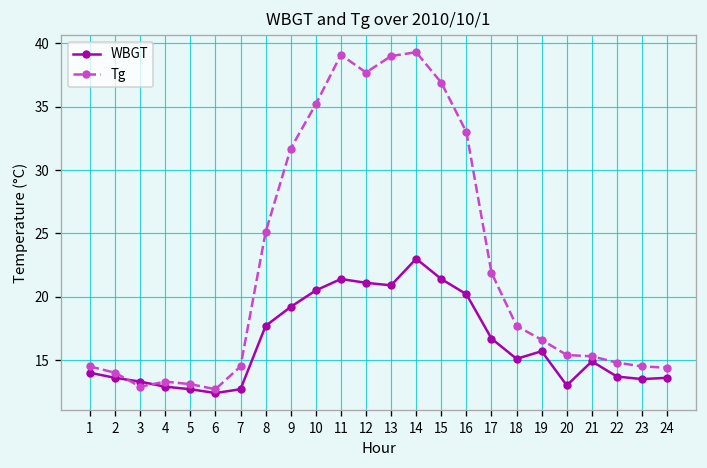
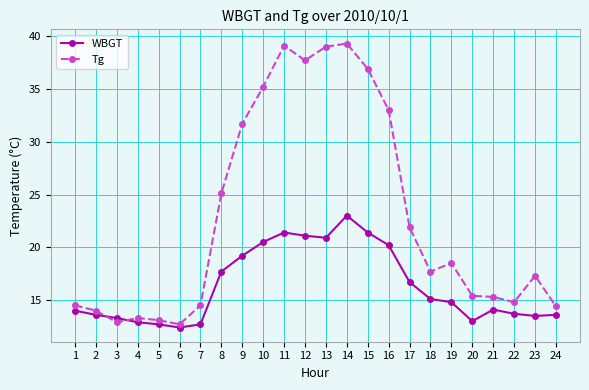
WBGT, 19: 15.7 -> 14.8
Tg, 19: 16.6 -> 18.5
WBGT, 21: 14.9 -> 14.1
Tg, 23: 14.5 -> 17.3
